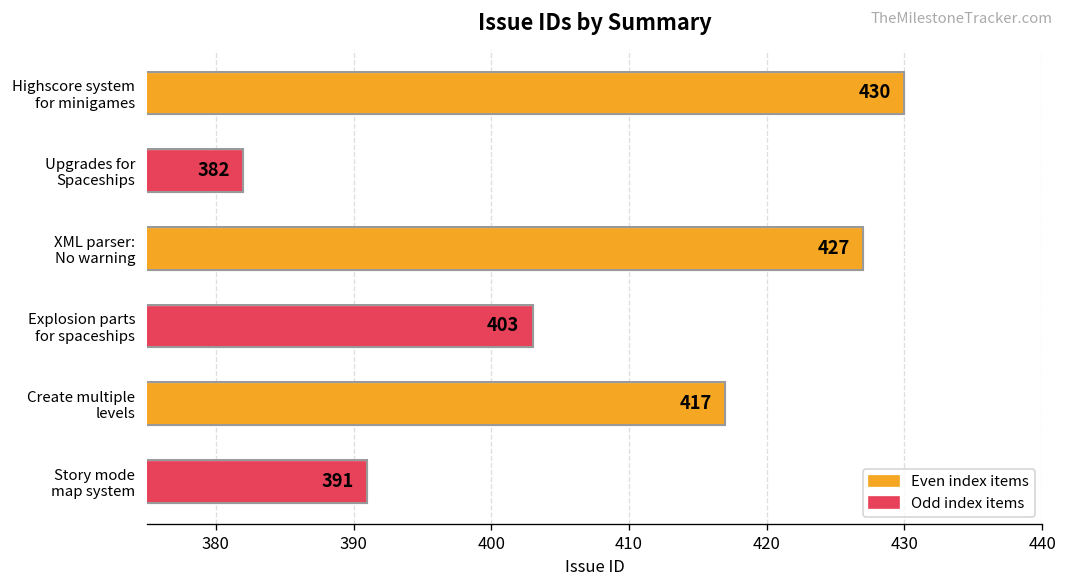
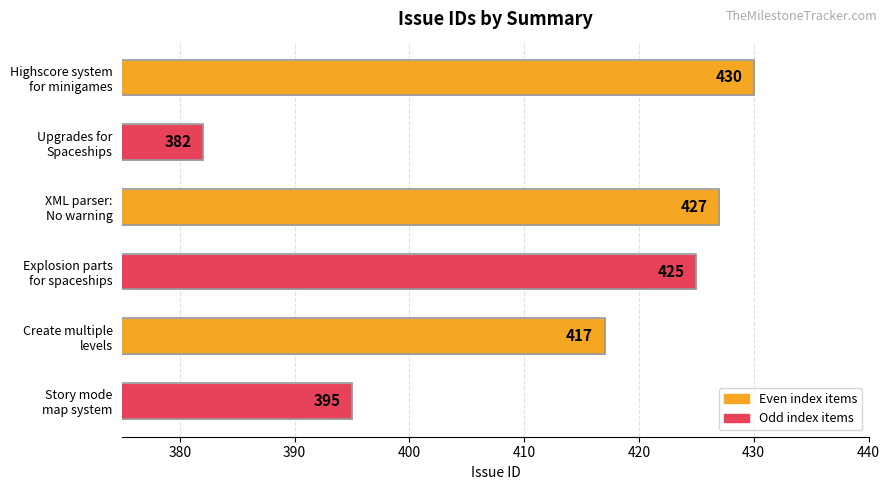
Explosion parts for spaceships: 403 -> 425
Story mode map system: 391 -> 395
